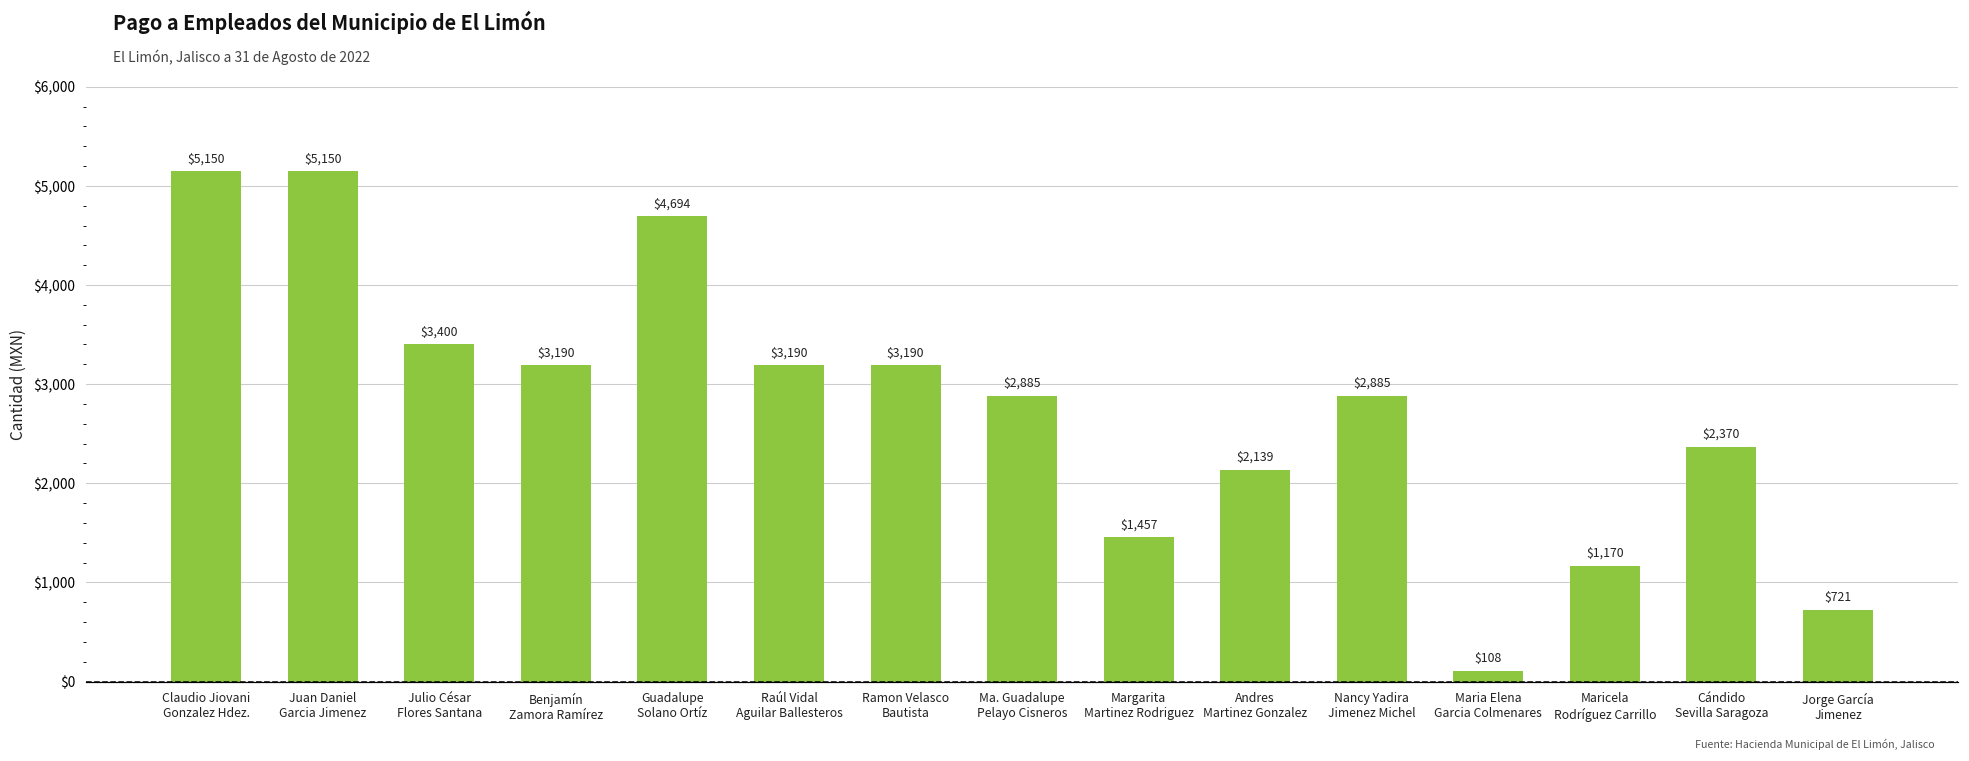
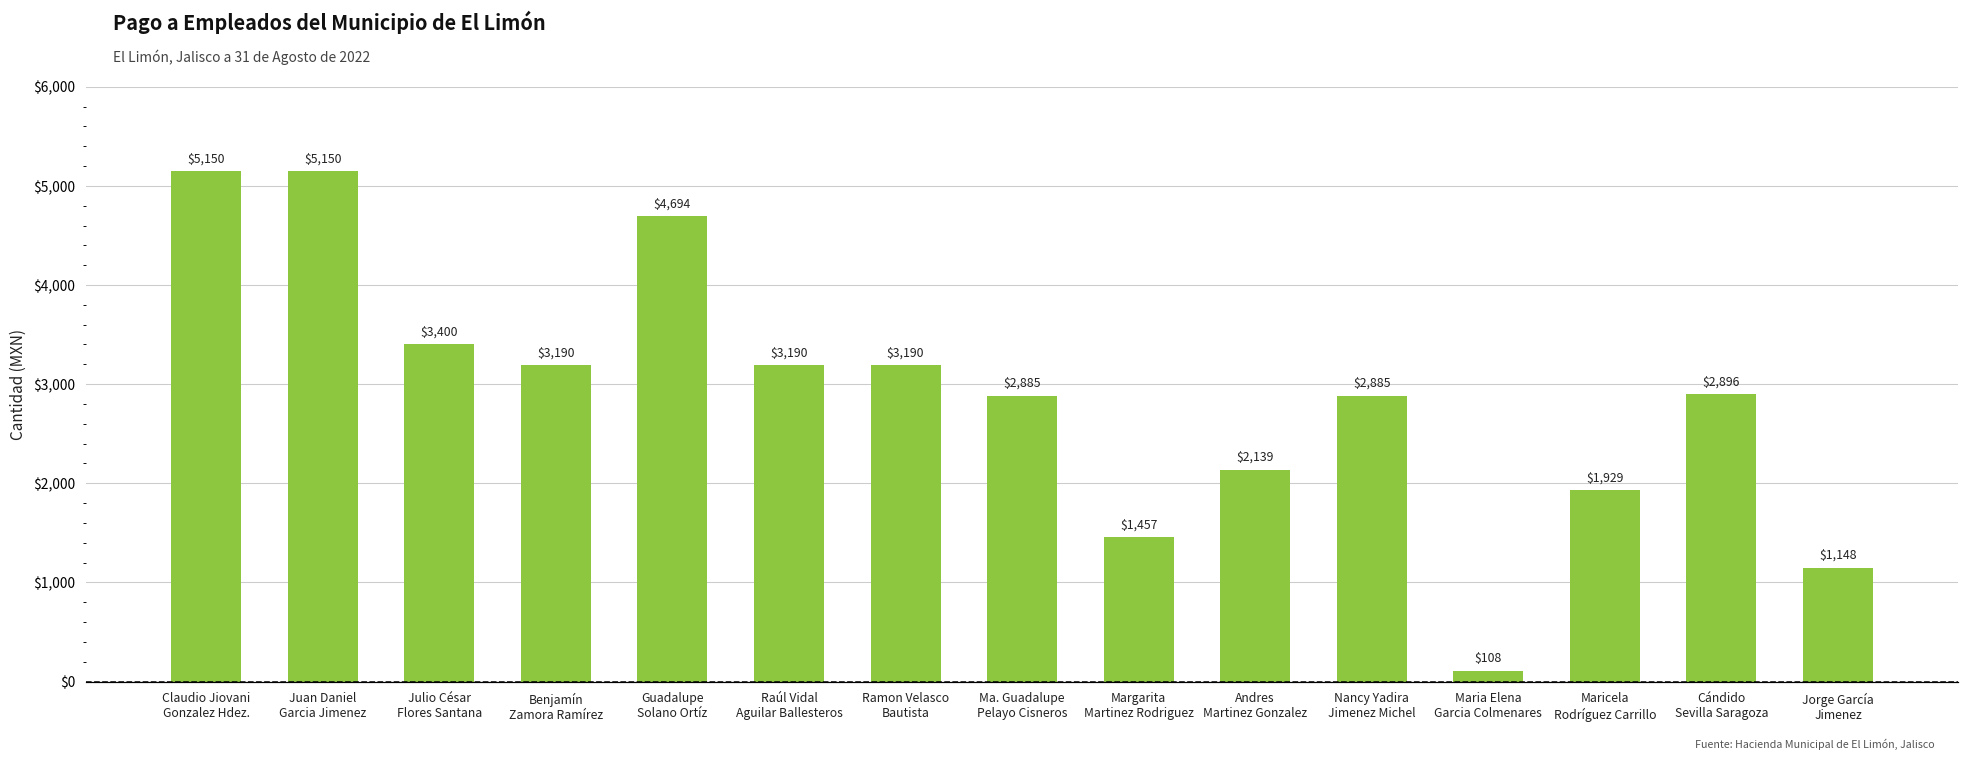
Maricela Rodríguez Carrillo: $1,170 -> $1,929
Cándido Sevilla Saragoza: $2,370 -> $2,896
Jorge García Jimenez: $721 -> $1,148
